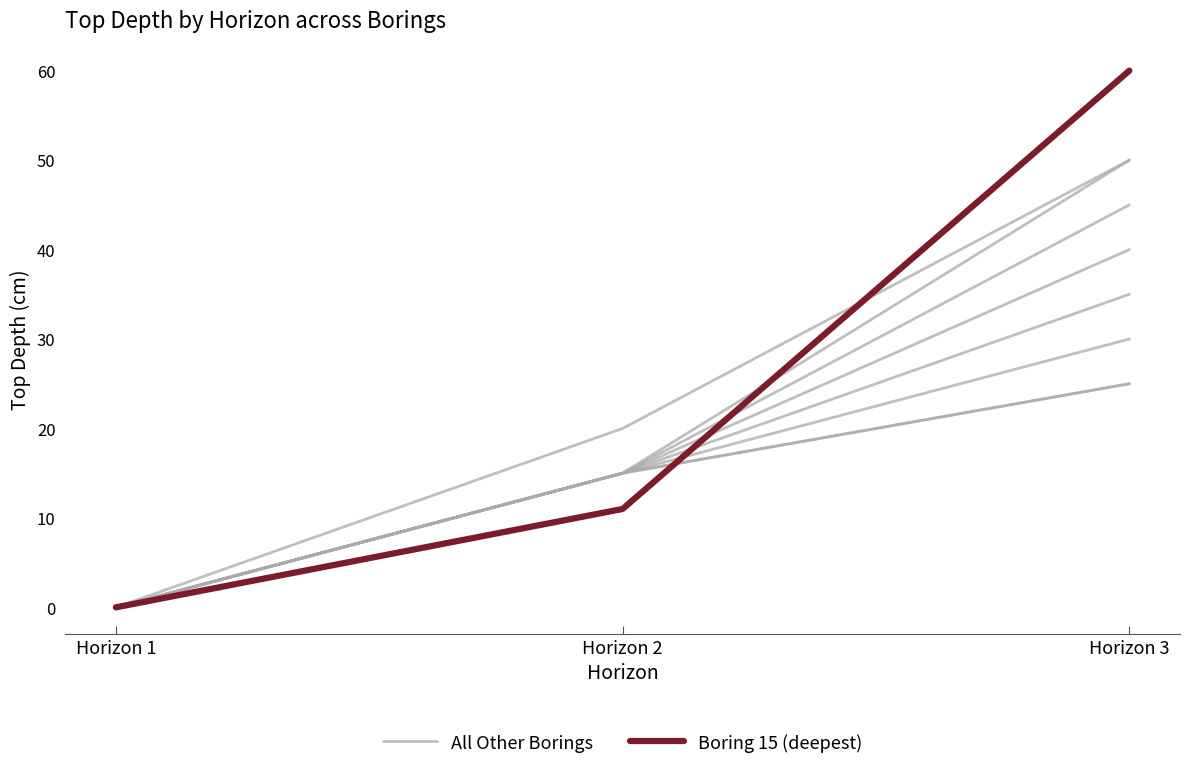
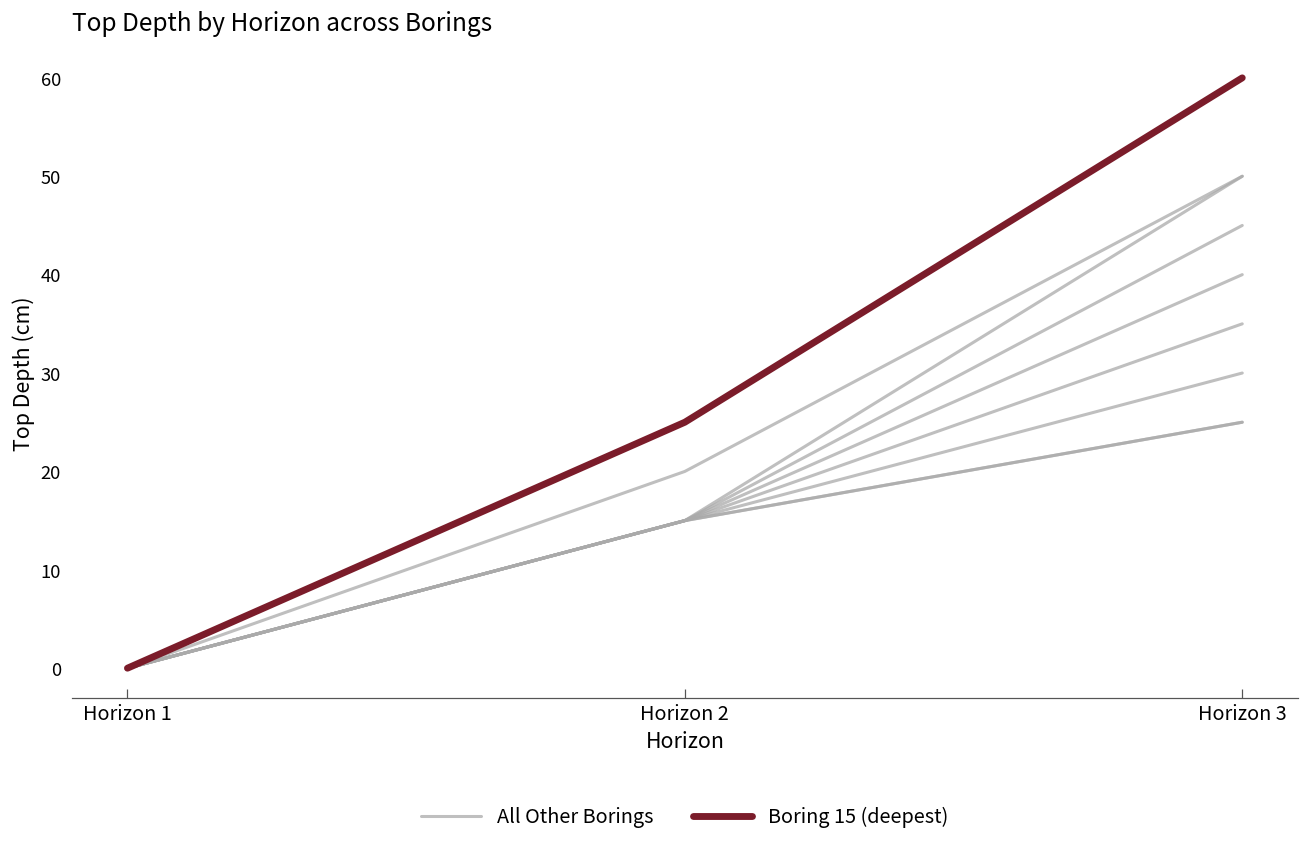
Boring 15 (deepest), Horizon 2: 11 -> 25
